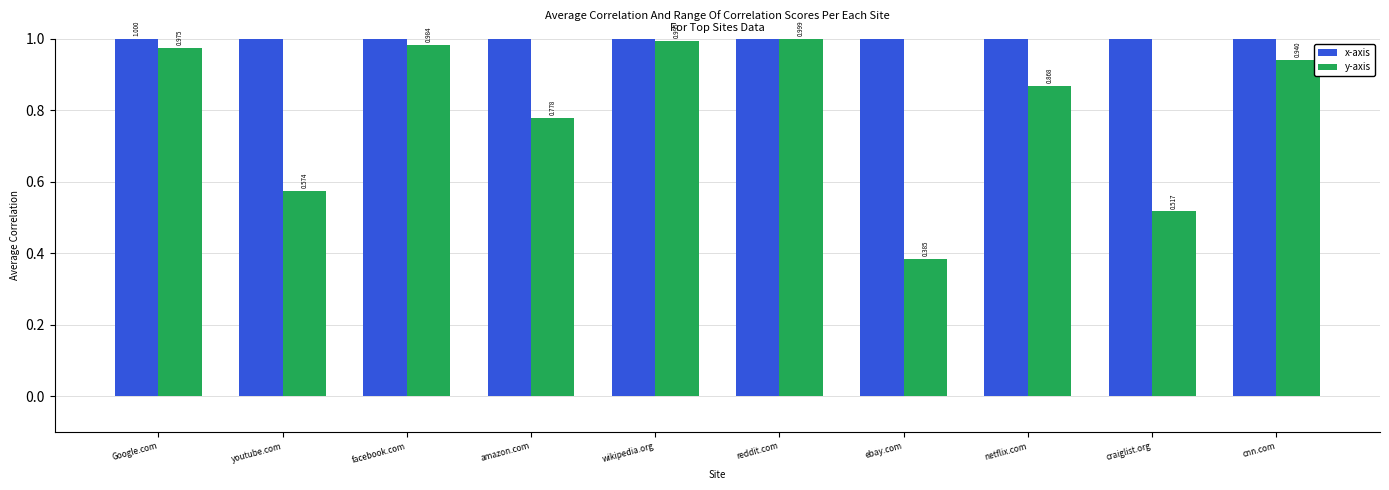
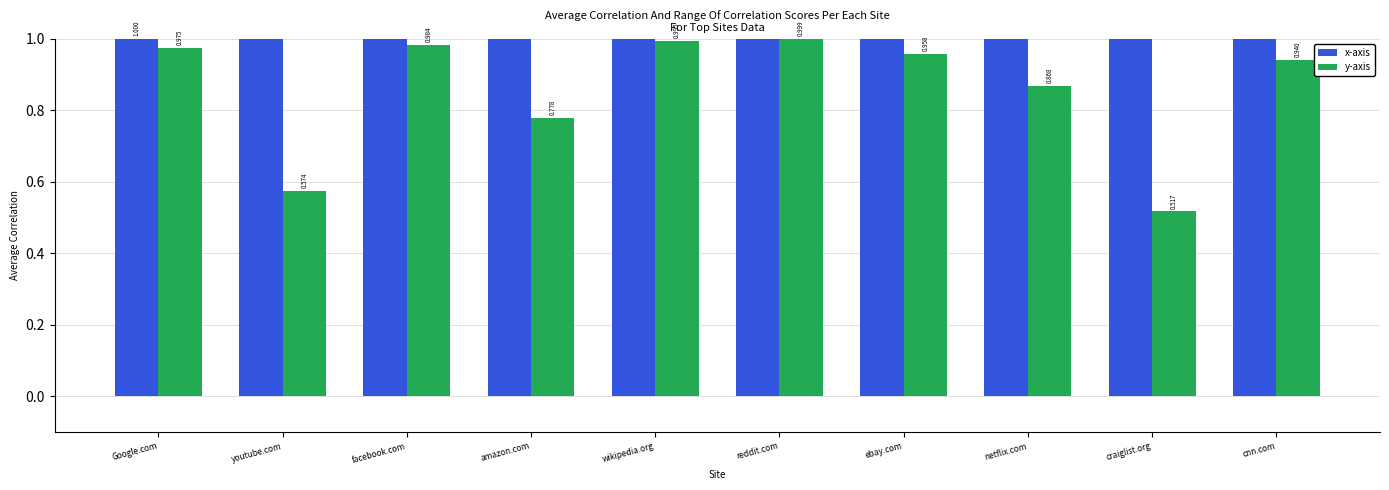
y-axis, ebay.com: 0.385 -> 0.958
